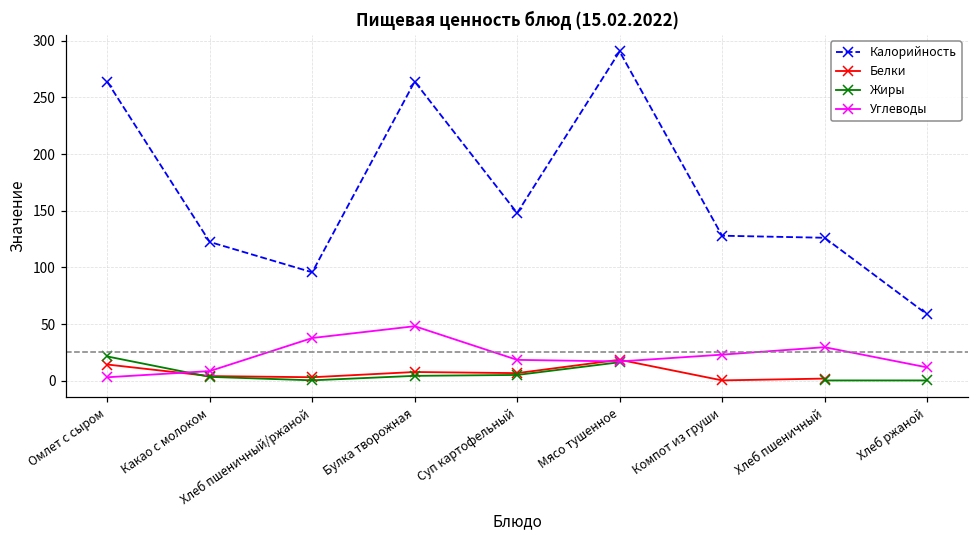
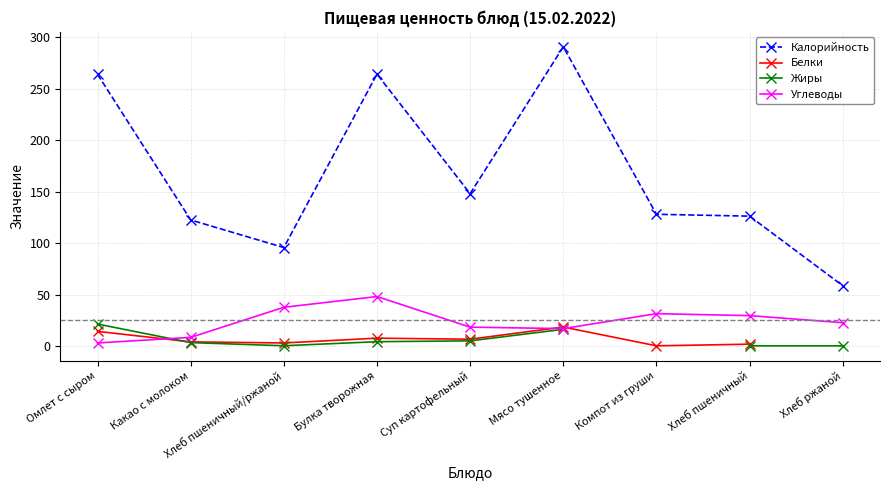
Углеводы, Компот из груши: 23 -> 32
Углеводы, Хлеб ржаной: 12 -> 23
